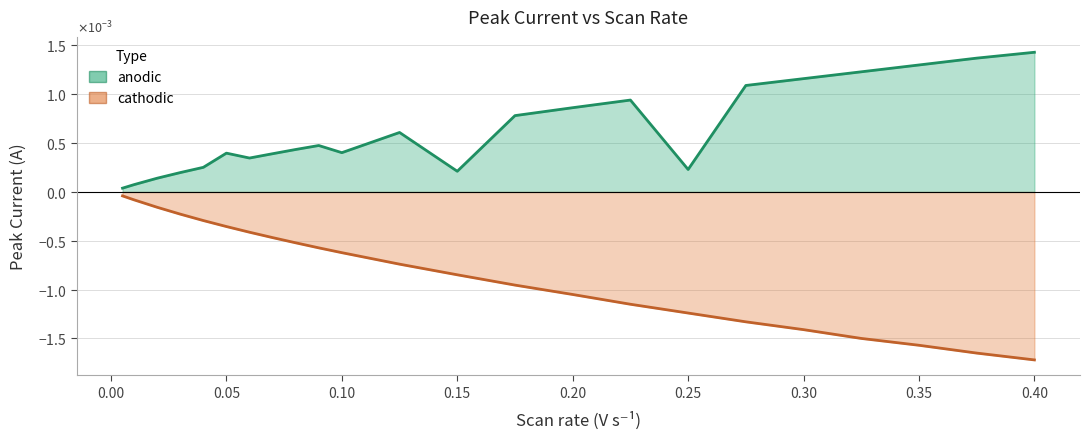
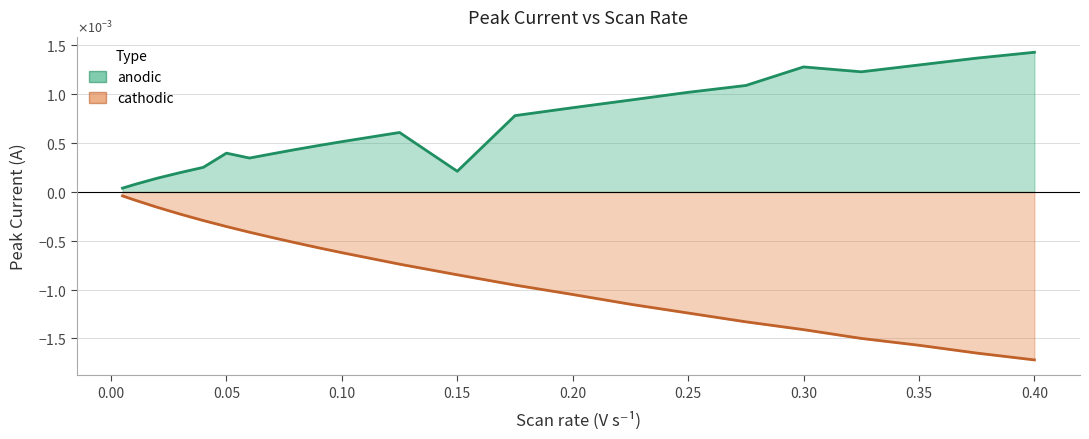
anodic, 0.10: 0.0004 -> 0.0005
anodic, 0.25: 0.0002 -> 0.0010
anodic, 0.30: 0.0012 -> 0.0013
